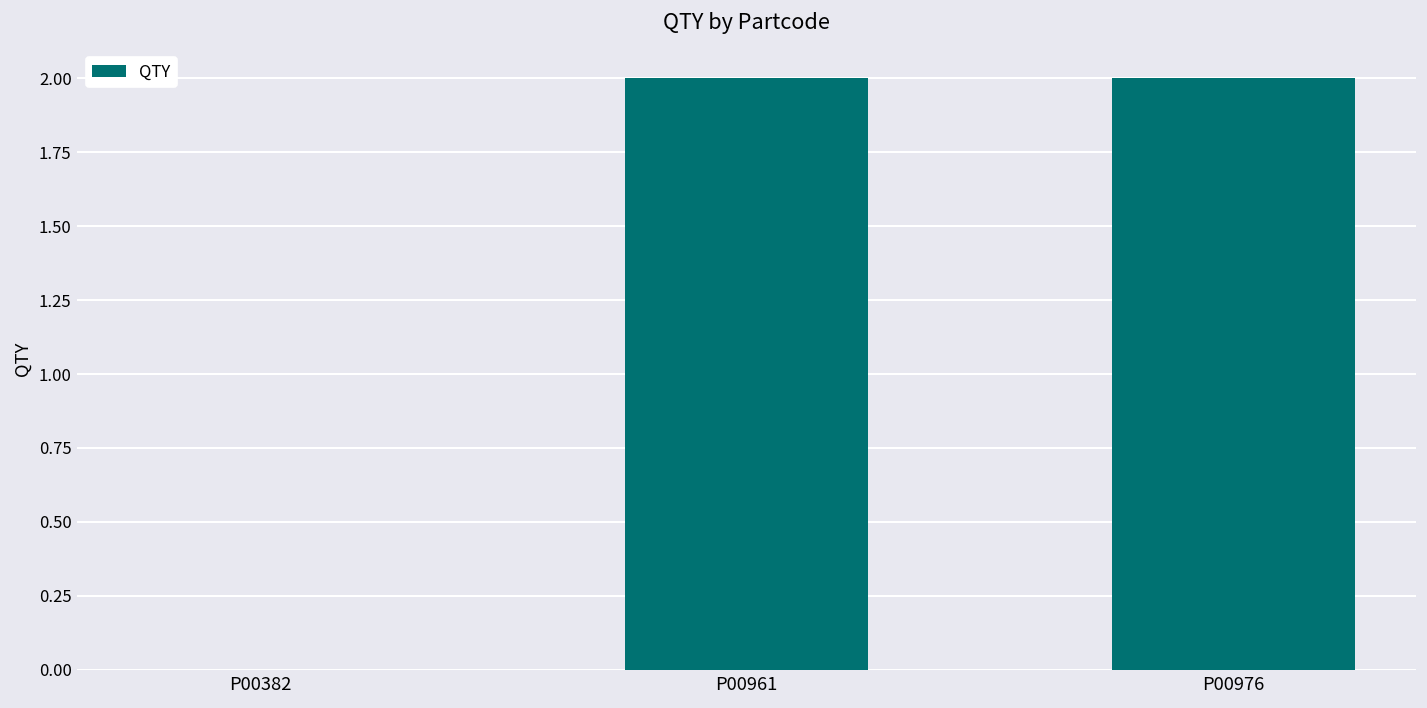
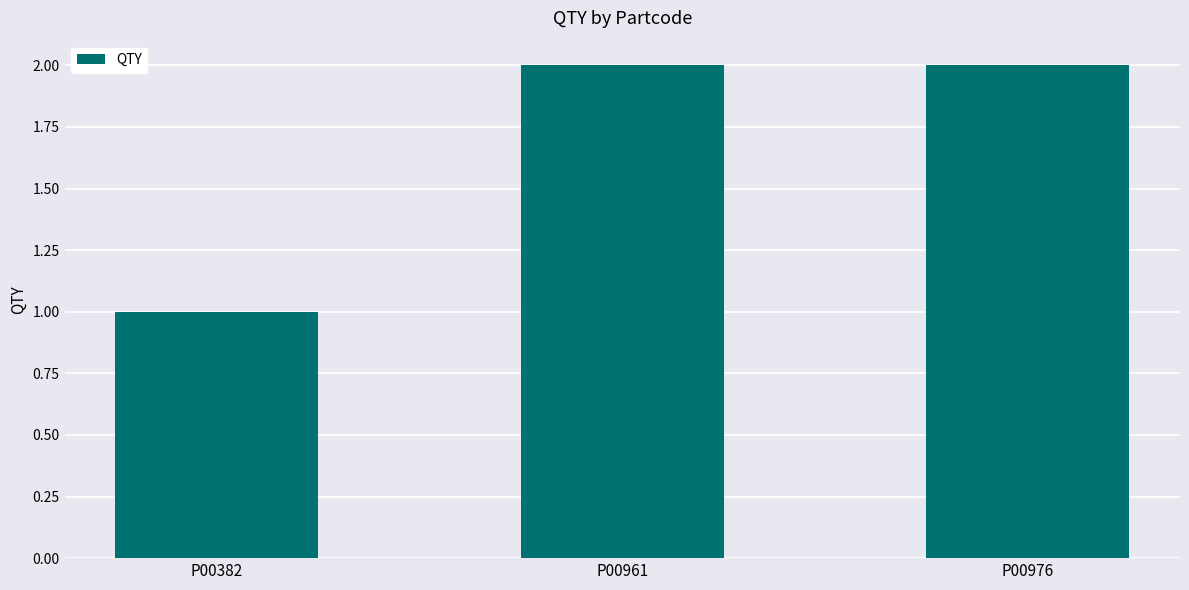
P00382: 0 -> 1
